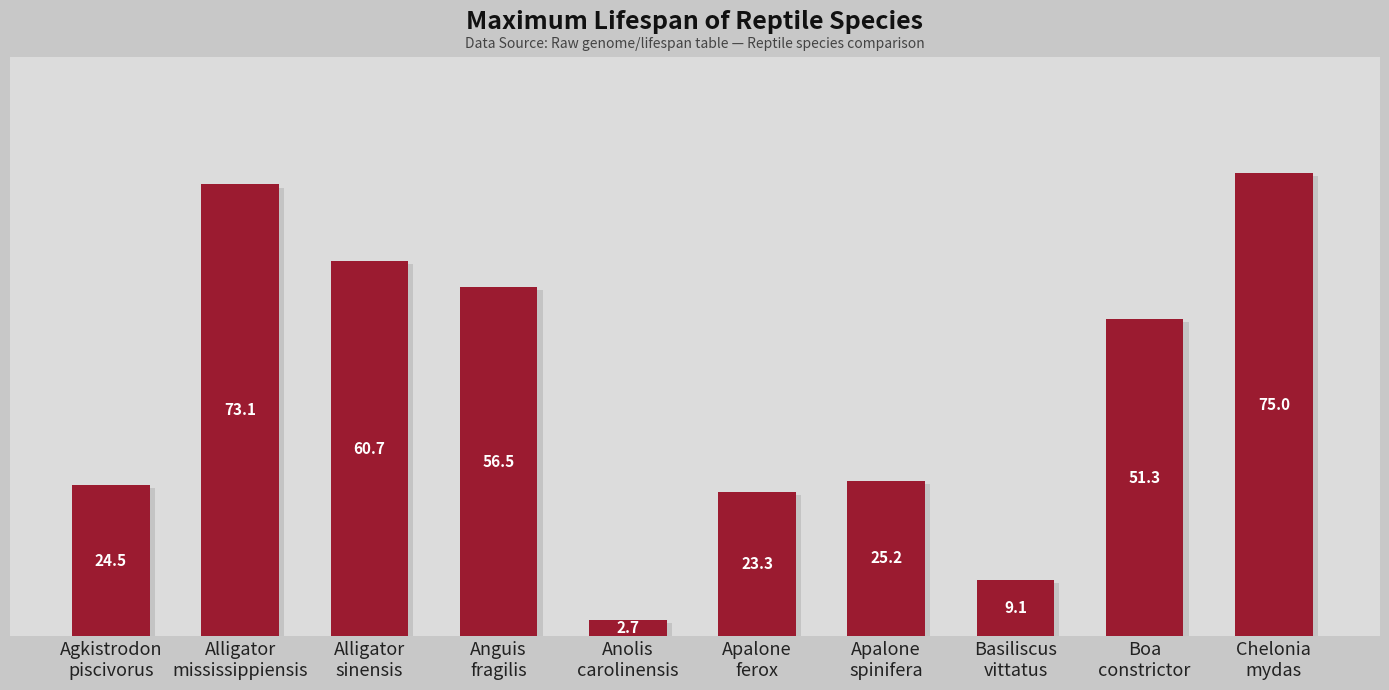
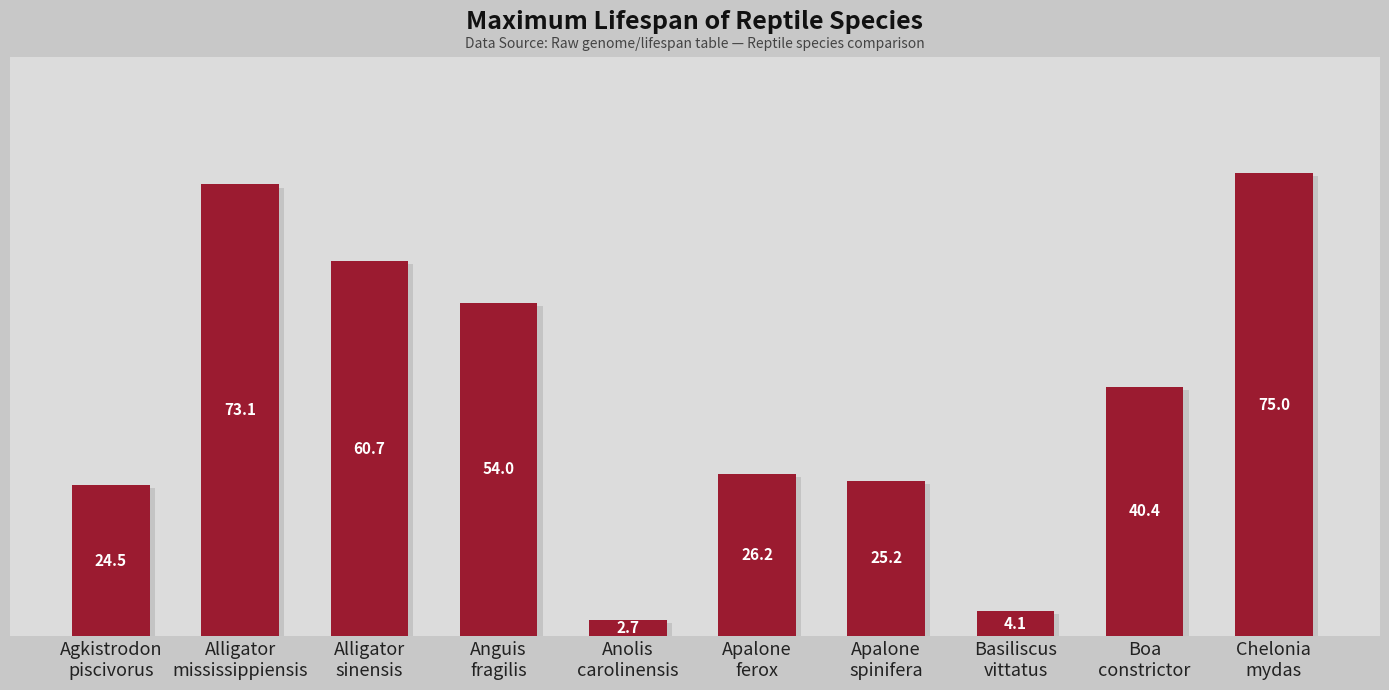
Anguis fragilis: 56.5 -> 54.0
Apalone ferox: 23.3 -> 26.2
Basiliscus vittatus: 9.1 -> 4.1
Boa constrictor: 51.3 -> 40.4
